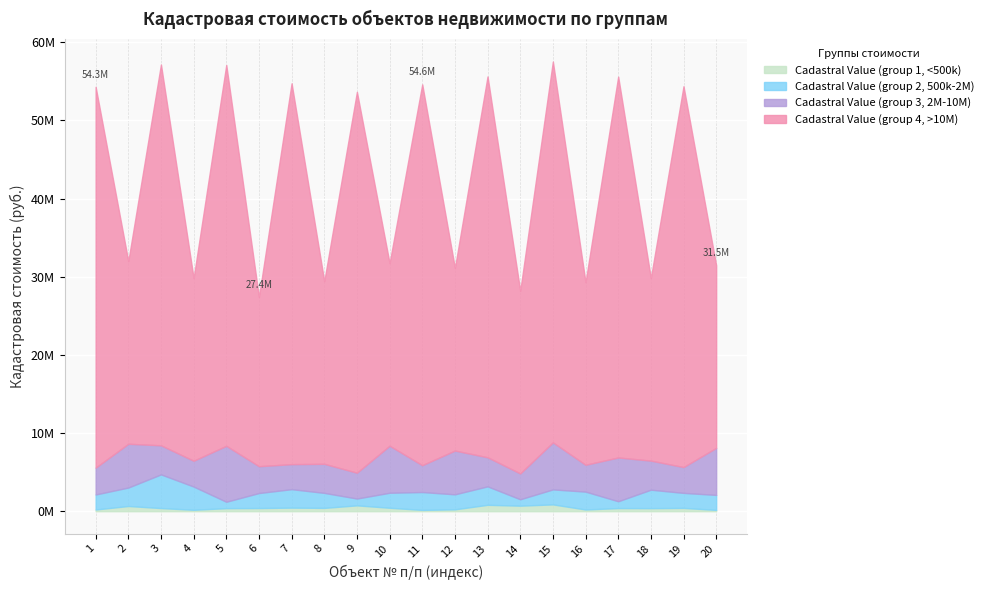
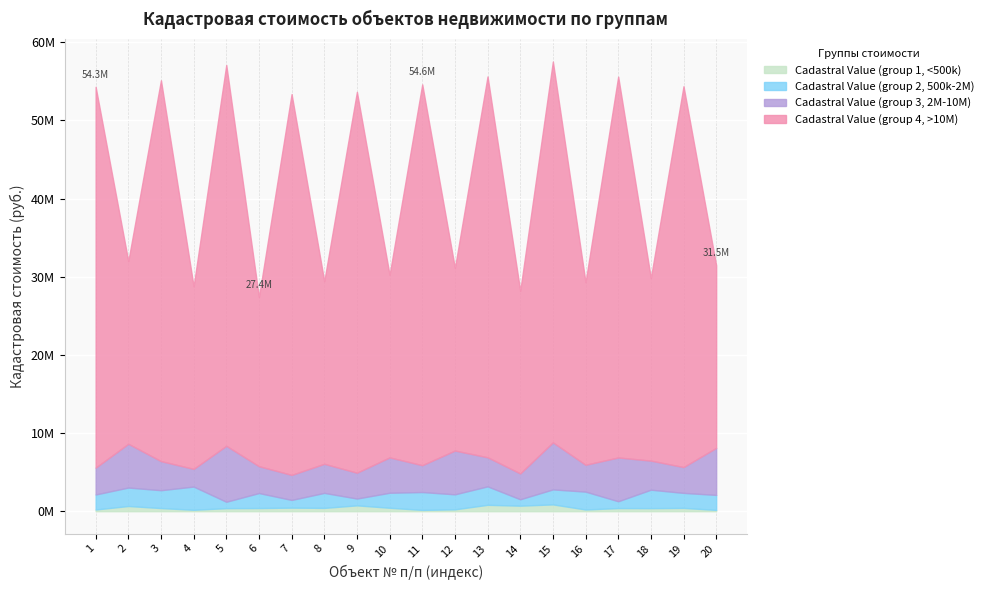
Cadastral Value (group 2, 500k-2M), 3: 4000000 -> 2000000
Cadastral Value (group 3, 2M-10M), 4: 3000000 -> 2000000
Cadastral Value (group 2, 500k-2M), 7: 2000000 -> 1000000
Cadastral Value (group 3, 2M-10M), 10: 6000000 -> 5000000
